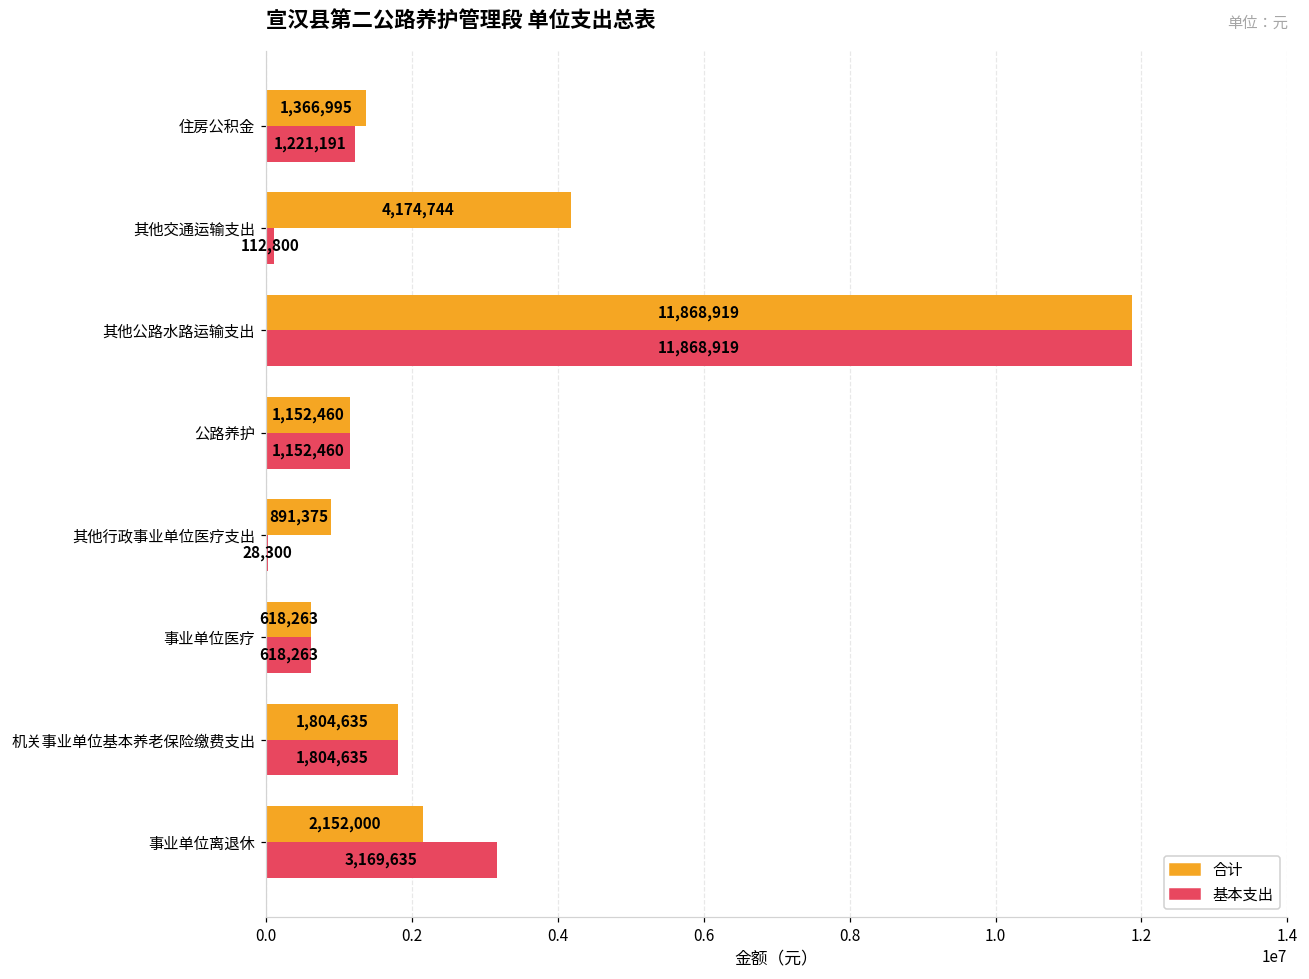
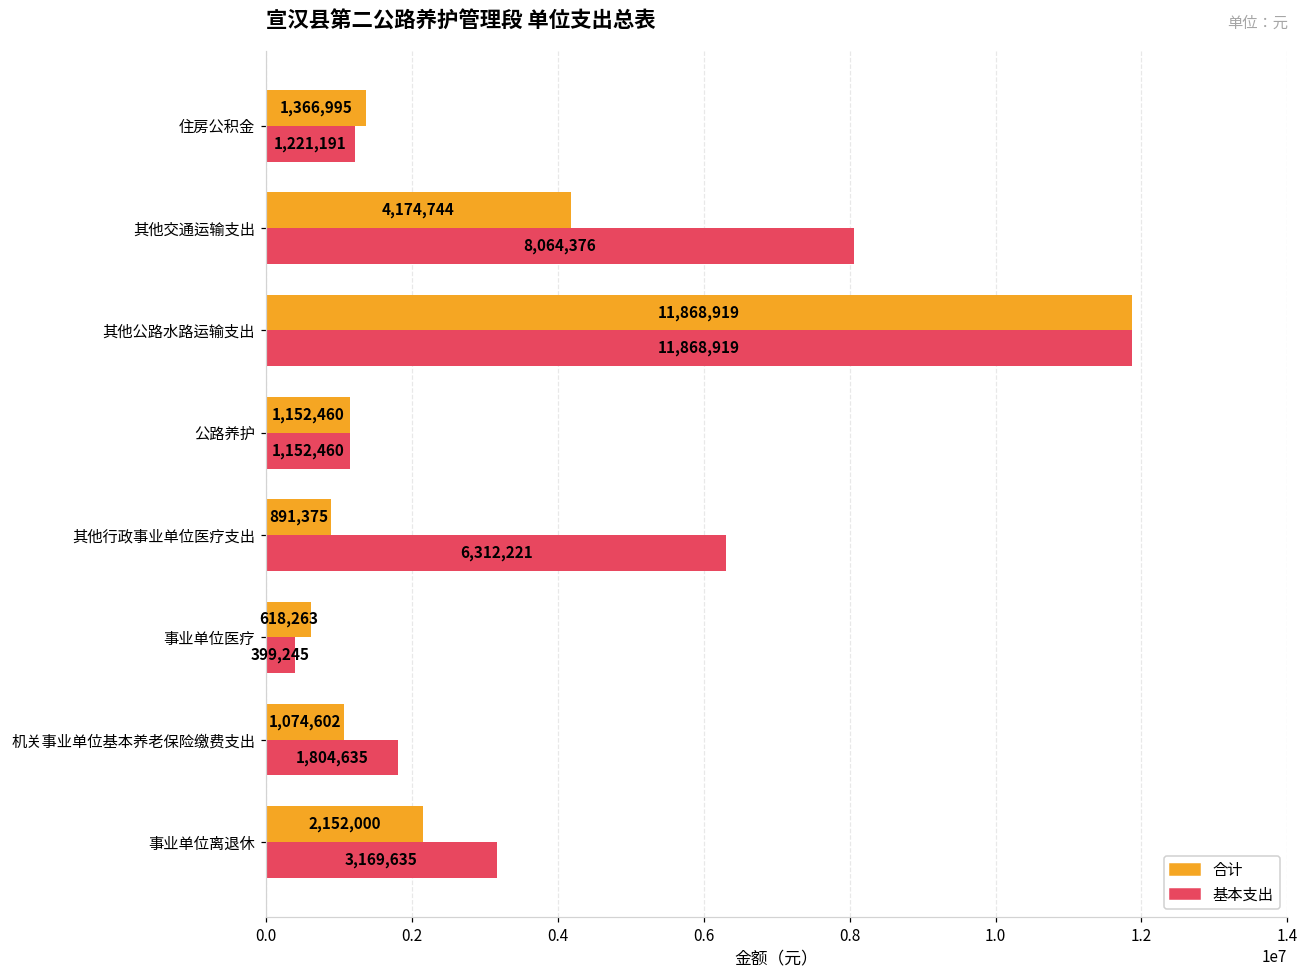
基本支出, 其他交通运输支出: 112,800 -> 8,064,376
基本支出, 其他行政事业单位医疗支出: 28,300 -> 6,312,221
基本支出, 事业单位医疗: 618,263 -> 399,245
合计, 机关事业单位基本养老保险缴费支出: 1,804,635 -> 1,074,602
